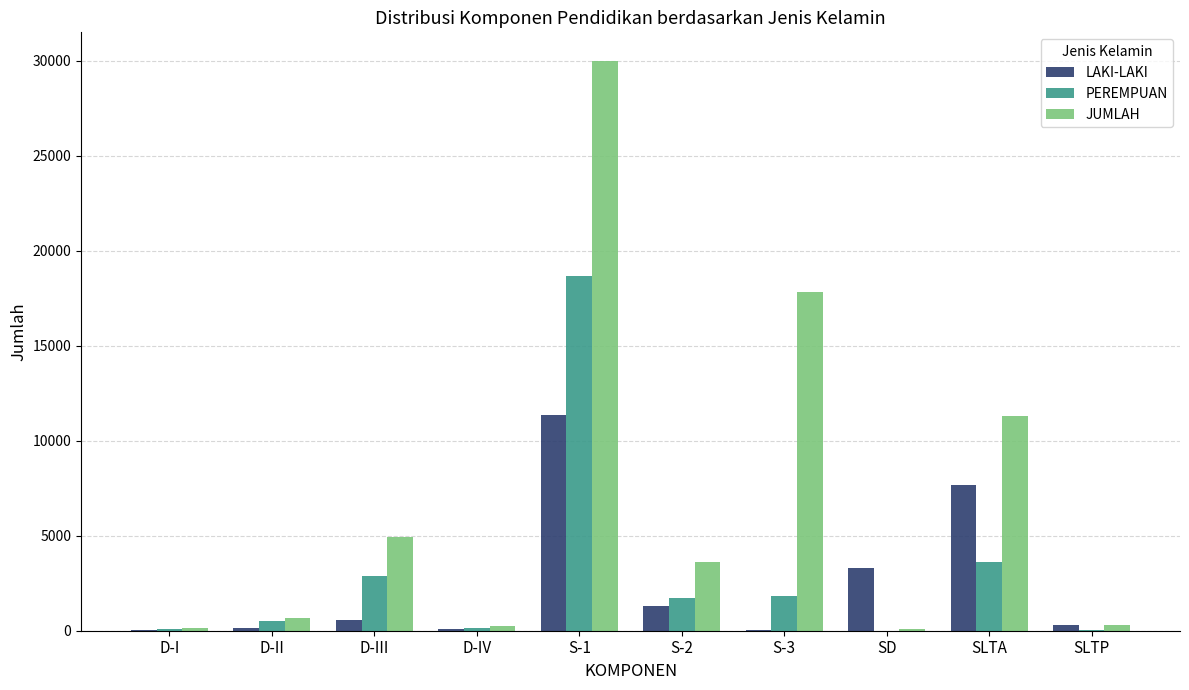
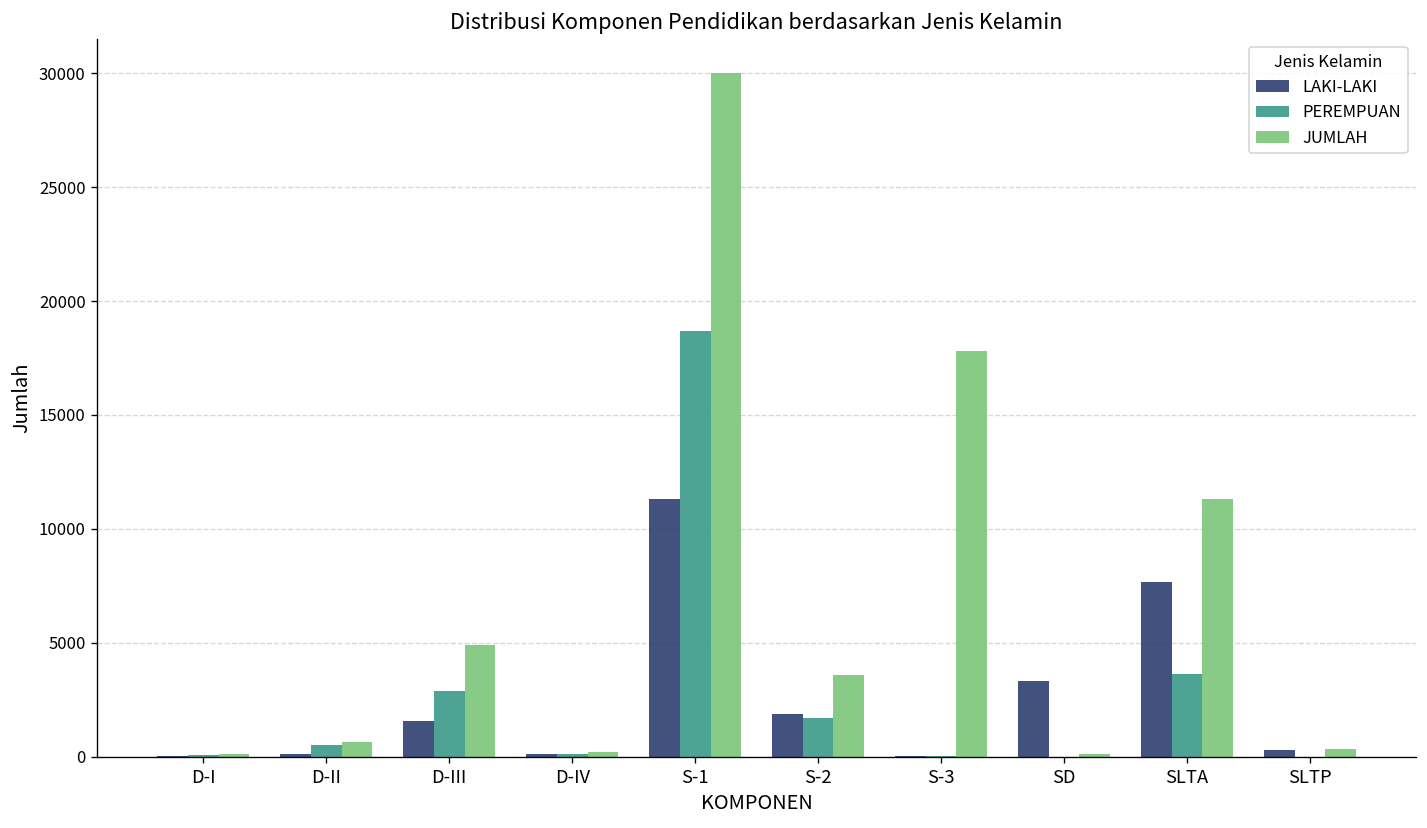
LAKI-LAKI, D-III: 500 -> 1600
LAKI-LAKI, S-2: 1300 -> 1900
PEREMPUAN, S-3: 1800 -> 0
